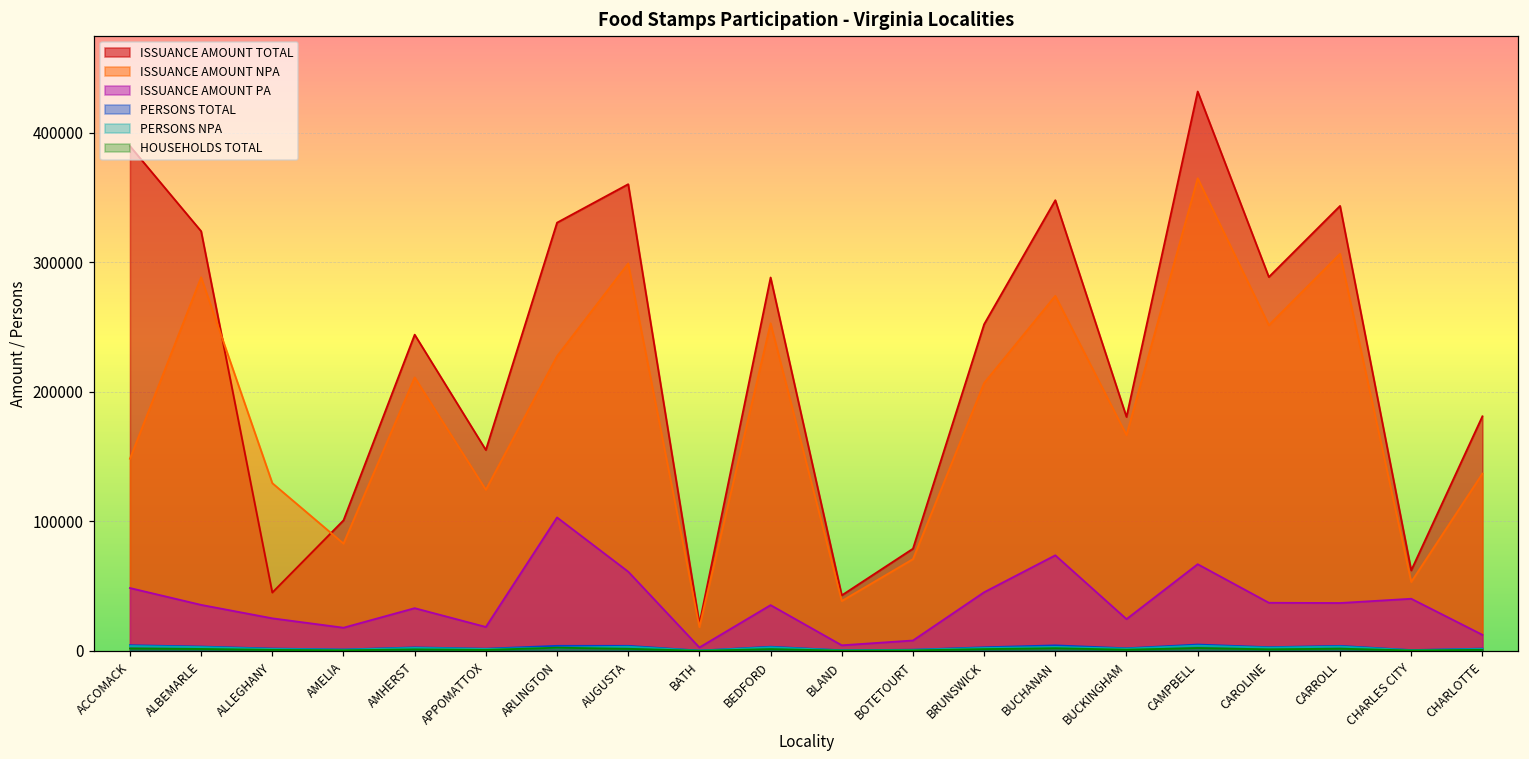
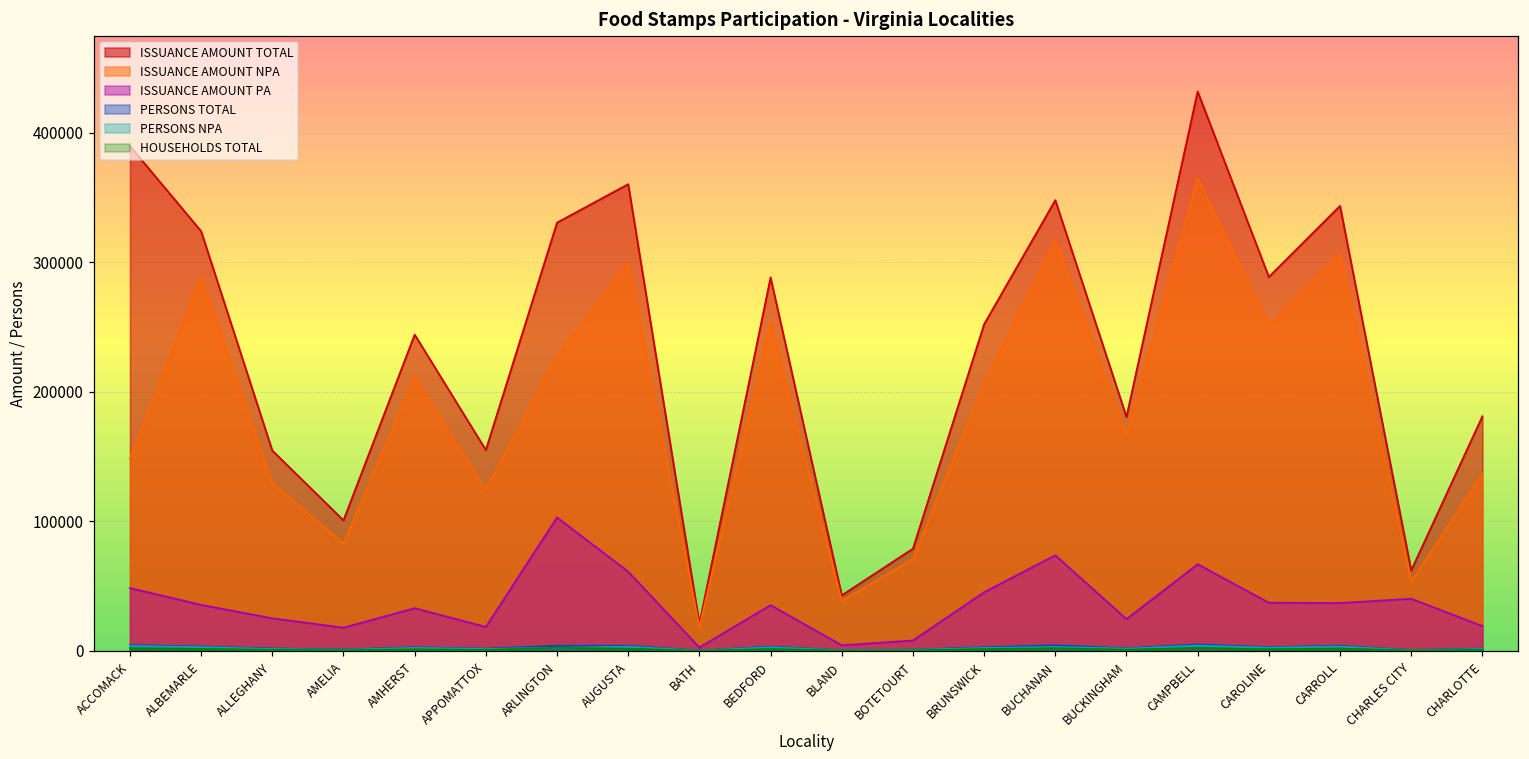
ISSUANCE AMOUNT TOTAL, ALLEGHANY: 45000 -> 155000
ISSUANCE AMOUNT NPA, BUCHANAN: 274000 -> 317000
ISSUANCE AMOUNT PA, CHARLOTTE: 12000 -> 19000
